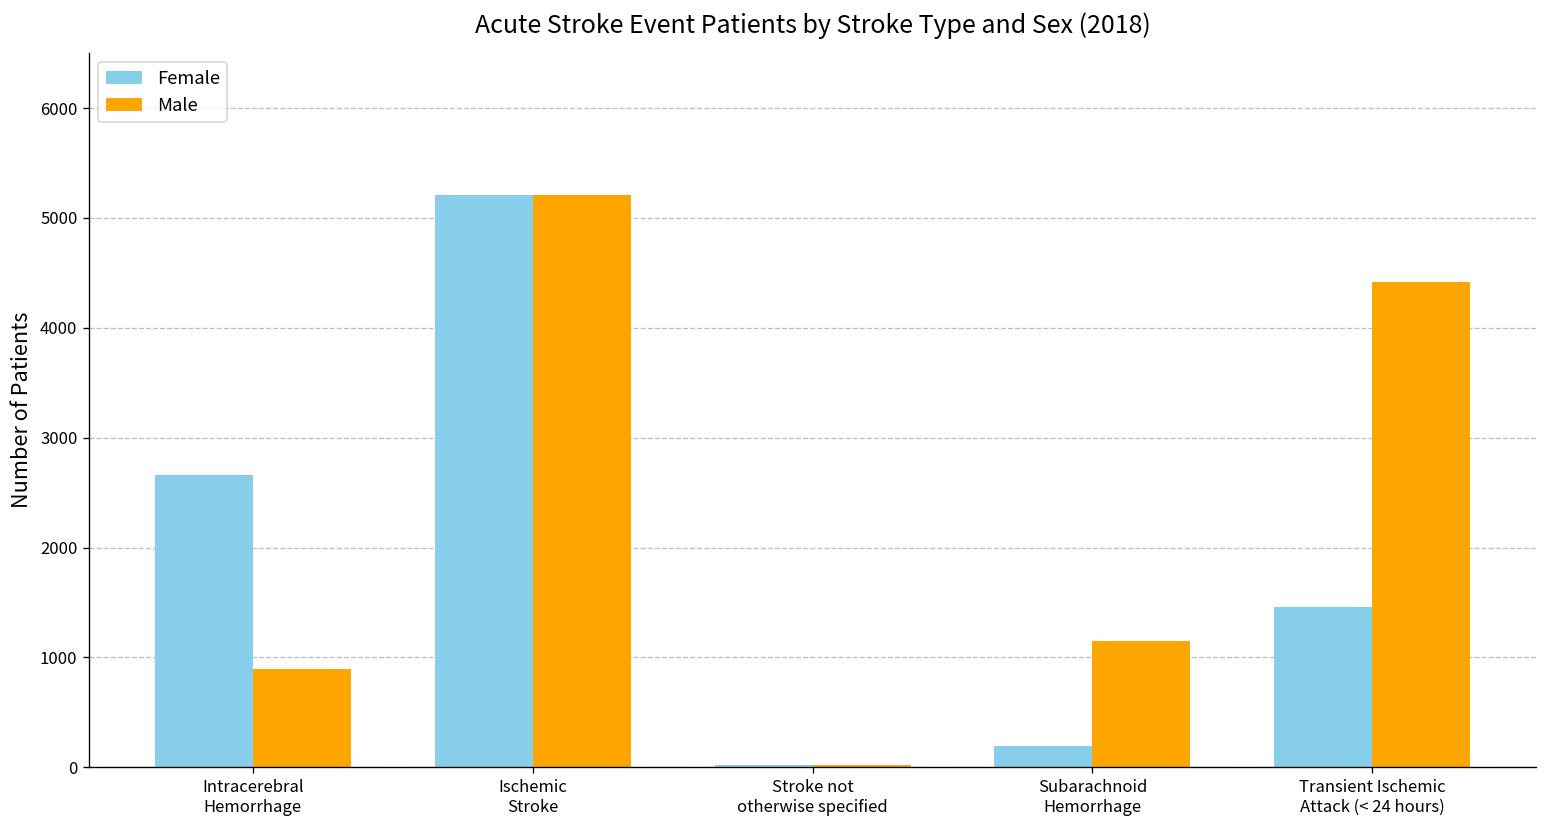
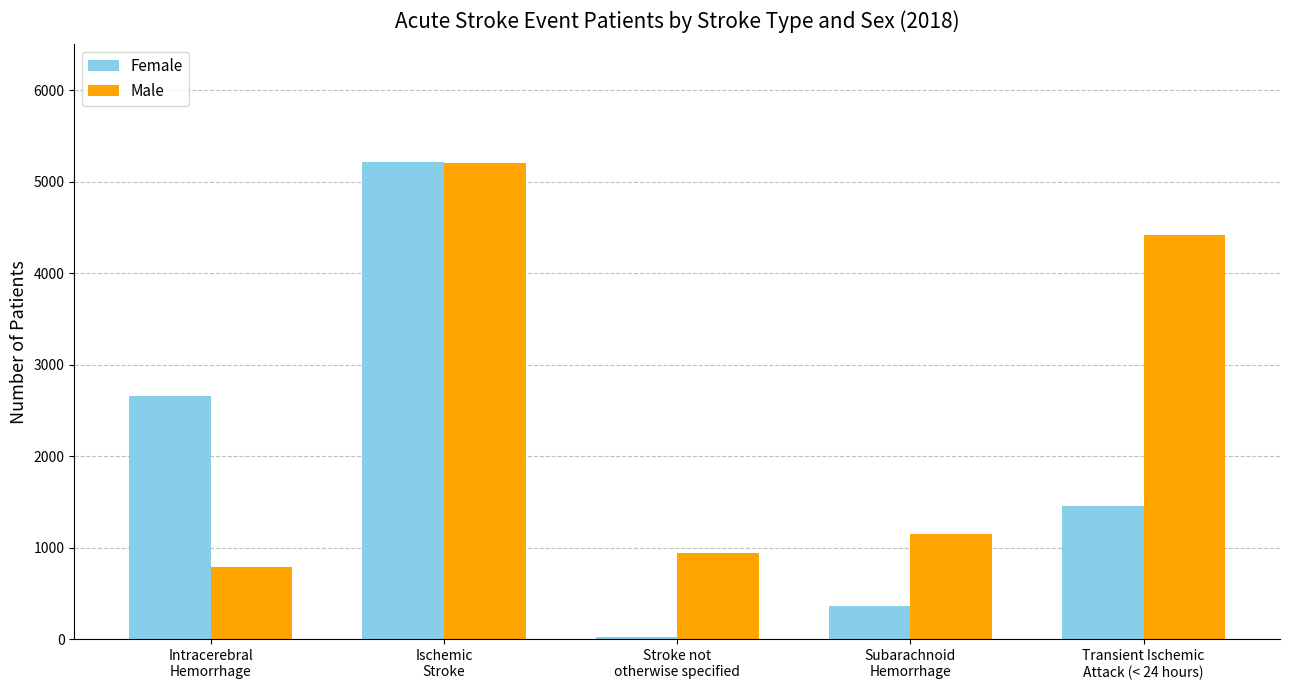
Male, Intracerebral Hemorrhage: 900 -> 800
Male, Stroke not otherwise specified: 0 -> 900
Female, Subarachnoid Hemorrhage: 200 -> 400
